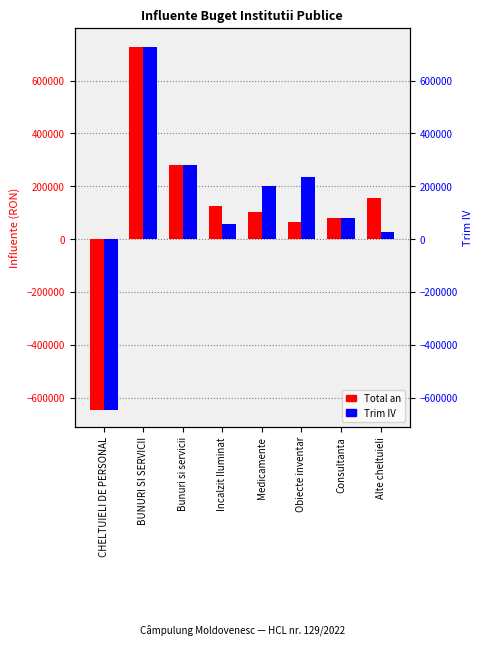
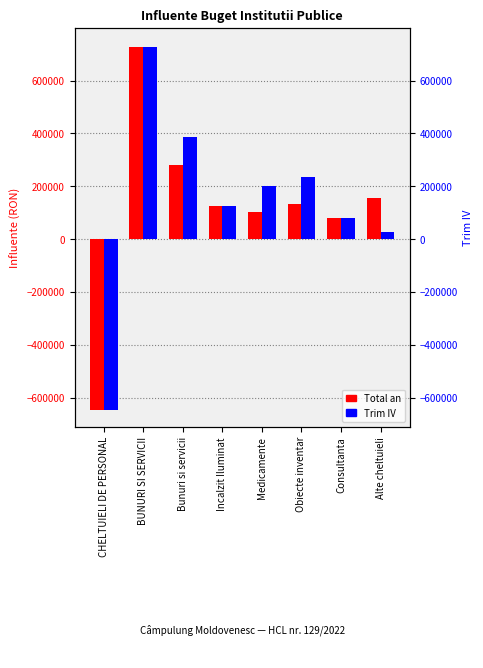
Trim IV, Bunuri si servicii: 280000 -> 390000
Trim IV, Incalzit Iluminat: 60000 -> 130000
Total an, Obiecte inventar: 60000 -> 130000
